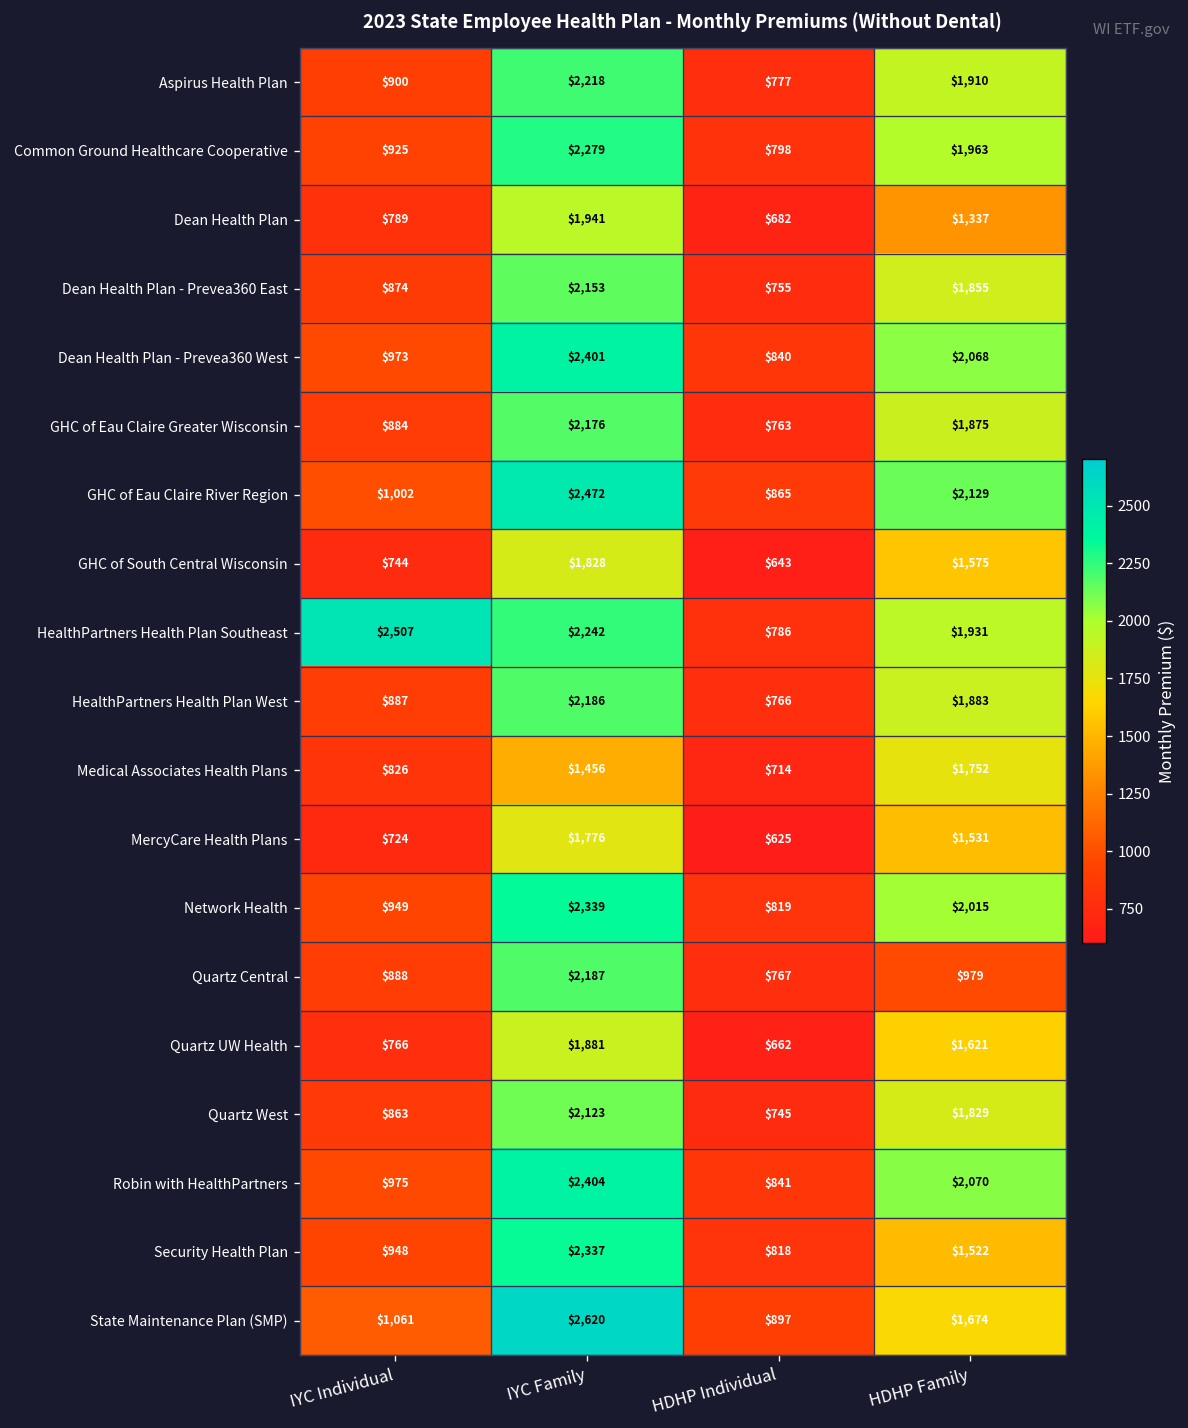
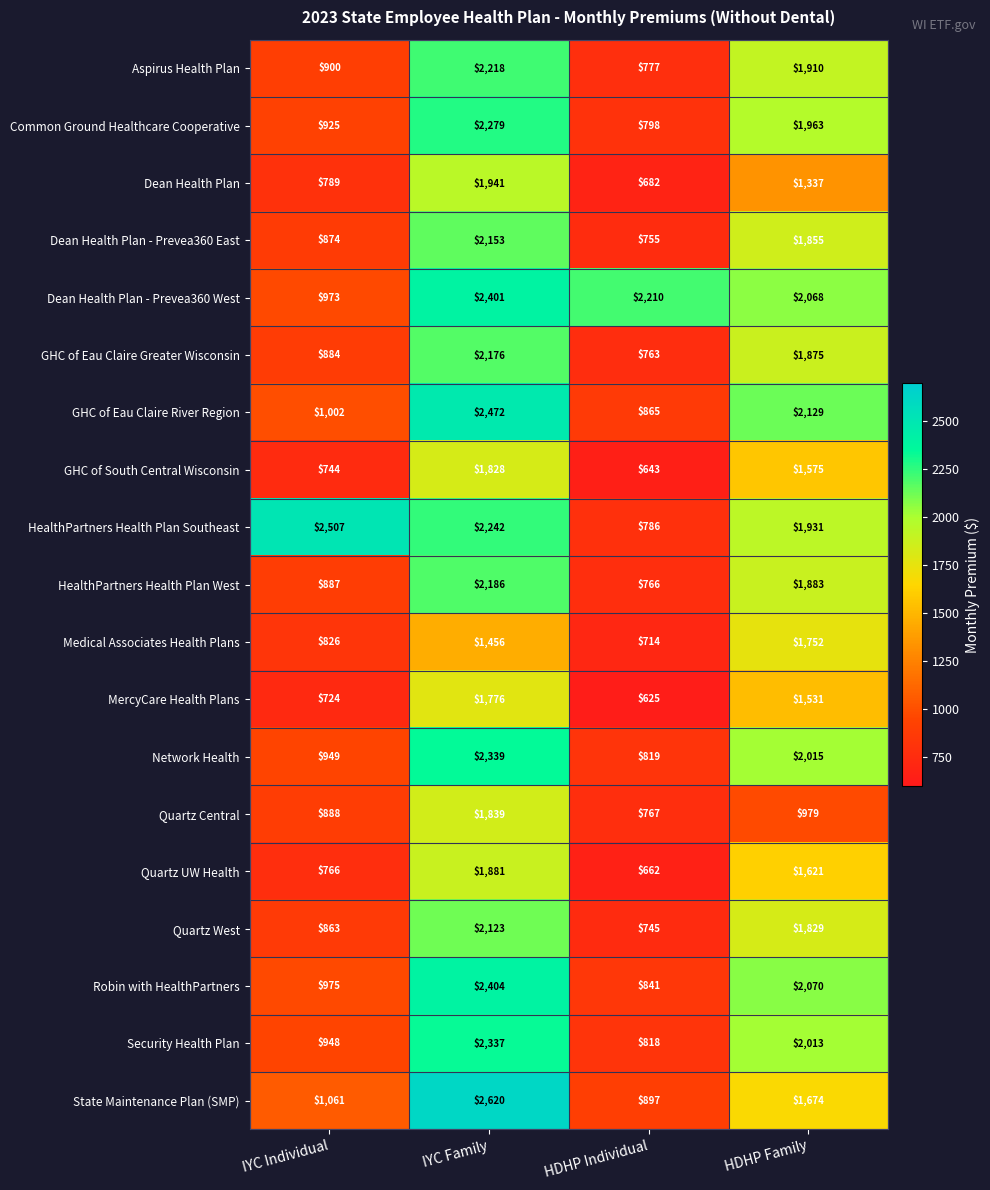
Dean Health Plan - Prevea360 West, HDHP Individual: $840 -> $2,210
Quartz Central, IYC Family: $2,187 -> $1,839
Security Health Plan, HDHP Family: $1,522 -> $2,013
